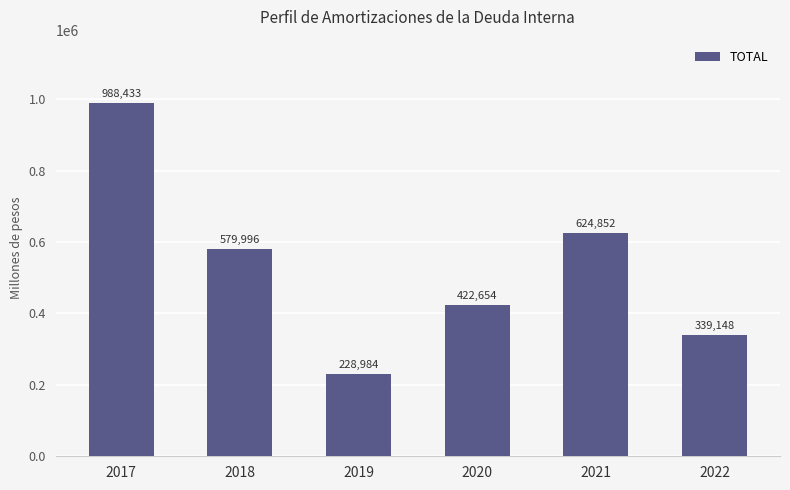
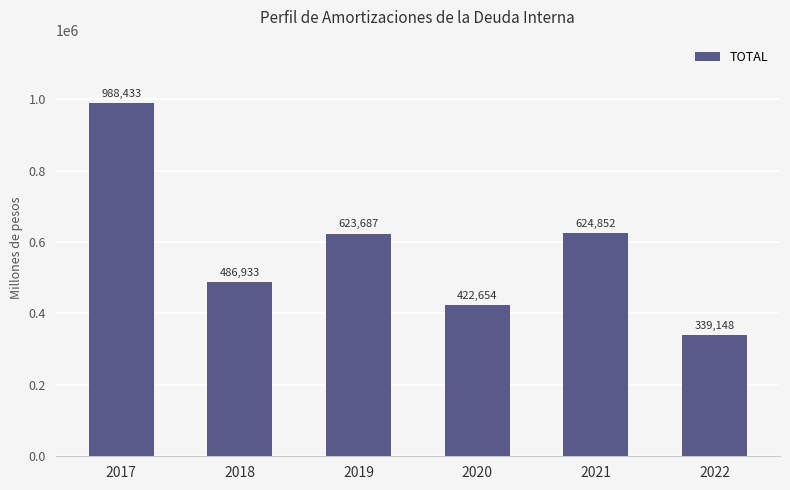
2018: 579,996 -> 486,933
2019: 228,984 -> 623,687
